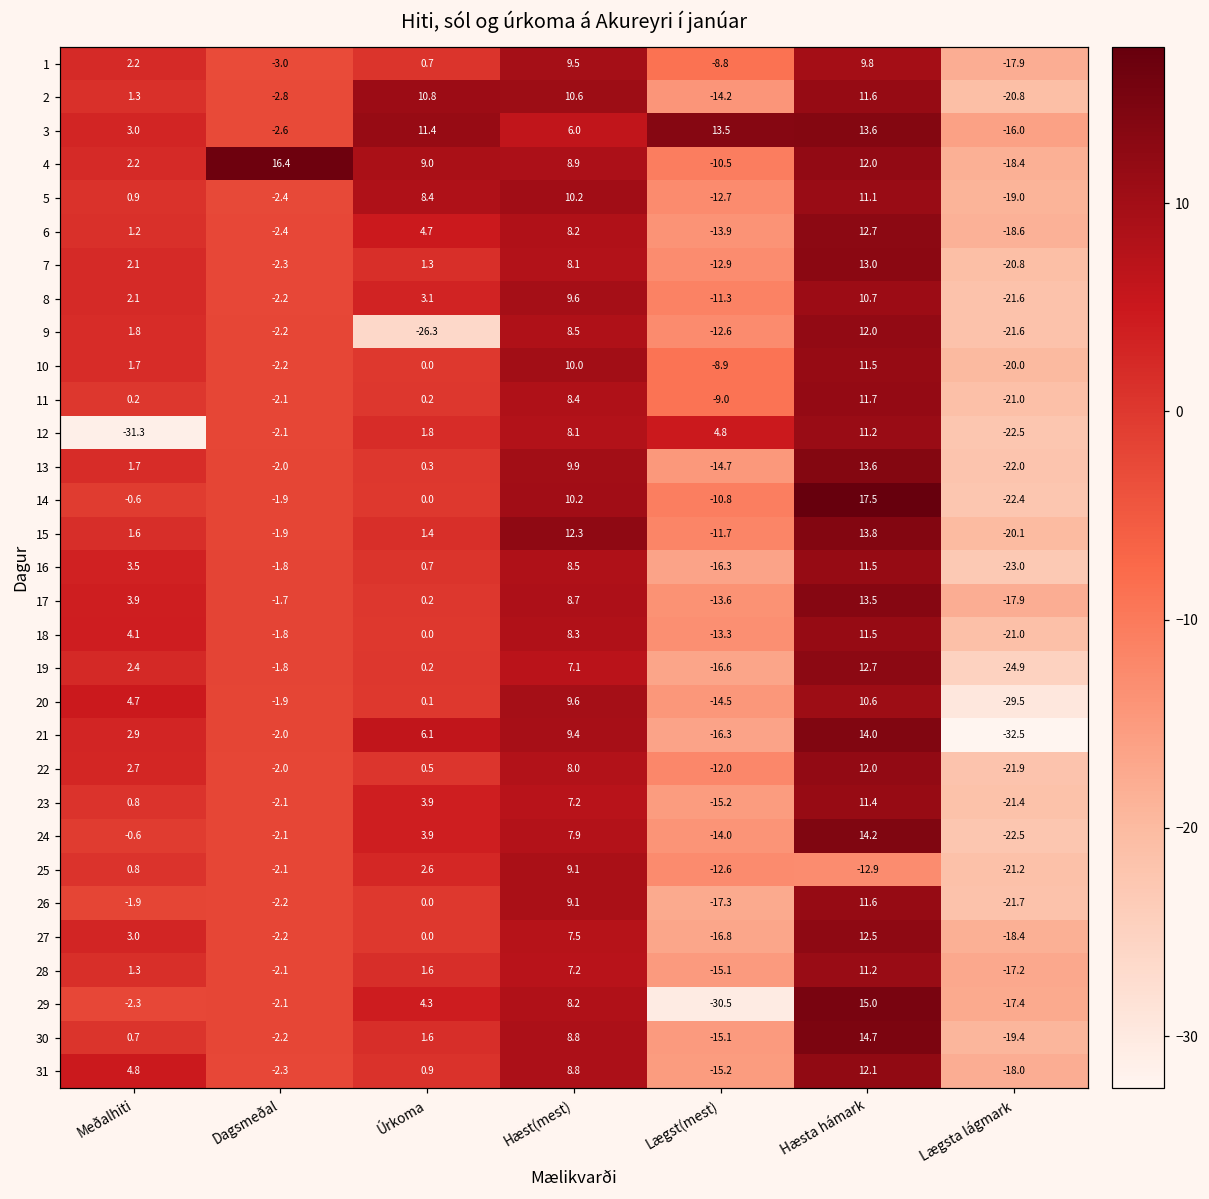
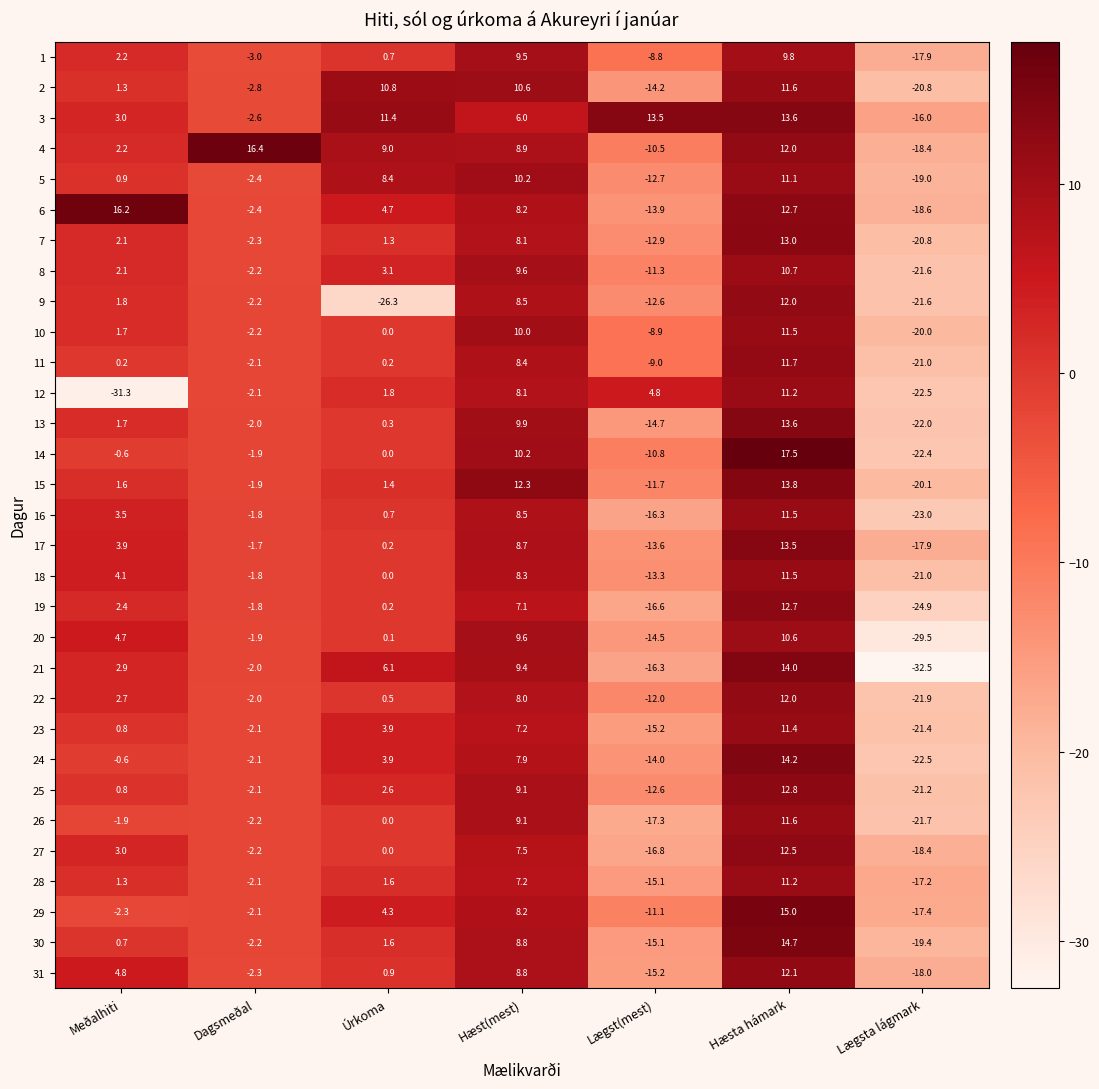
6, Meðalhiti: 1.2 -> 16.2
25, Hæsta hámark: -12.9 -> 12.8
29, Lægst(mest): -30.5 -> -11.1
